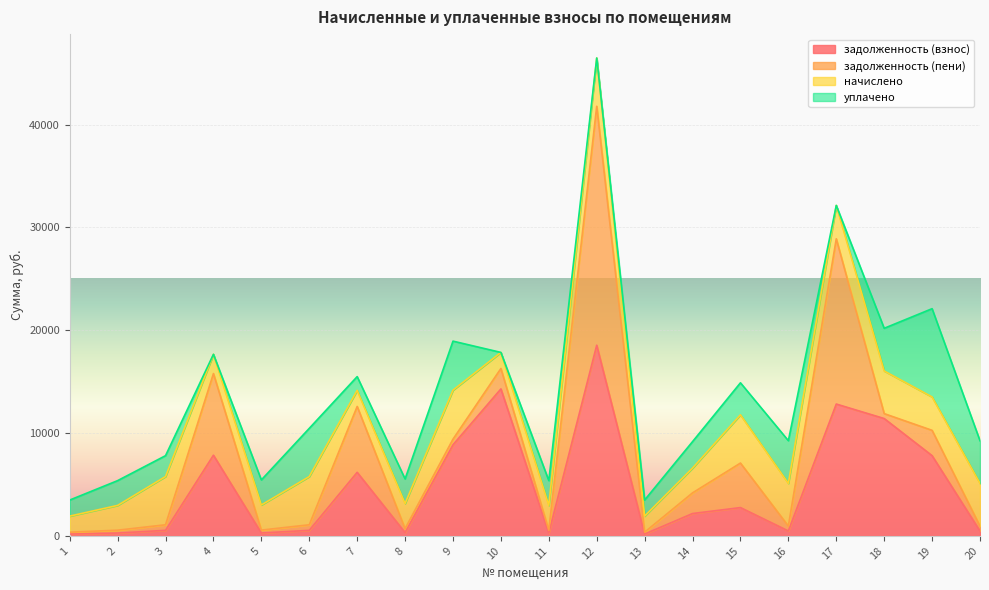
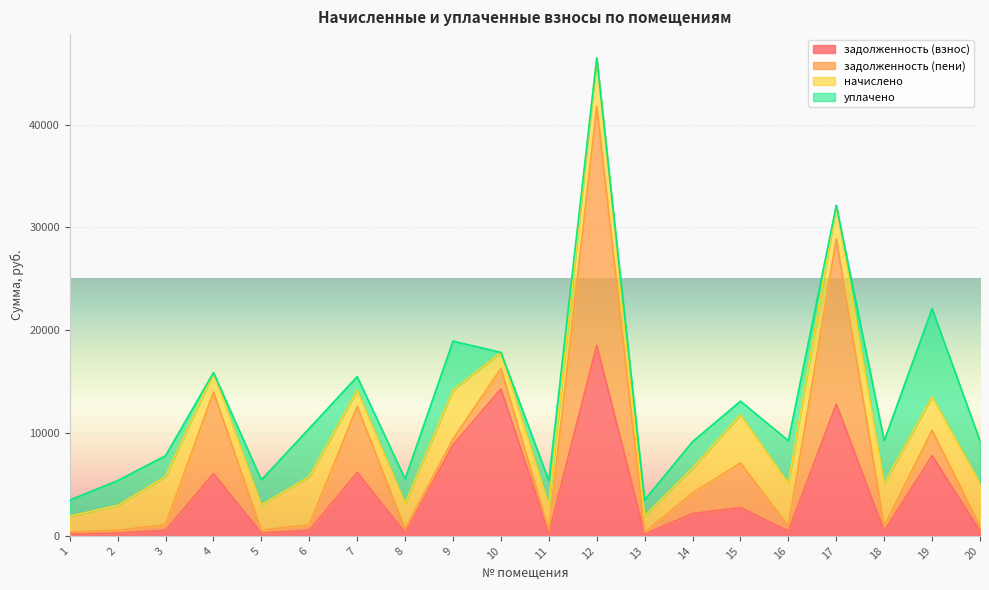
задолженность (взнос), 4: 7800 -> 6100
уплачено, 15: 3100 -> 1300
задолженность (взнос), 18: 11400 -> 500
